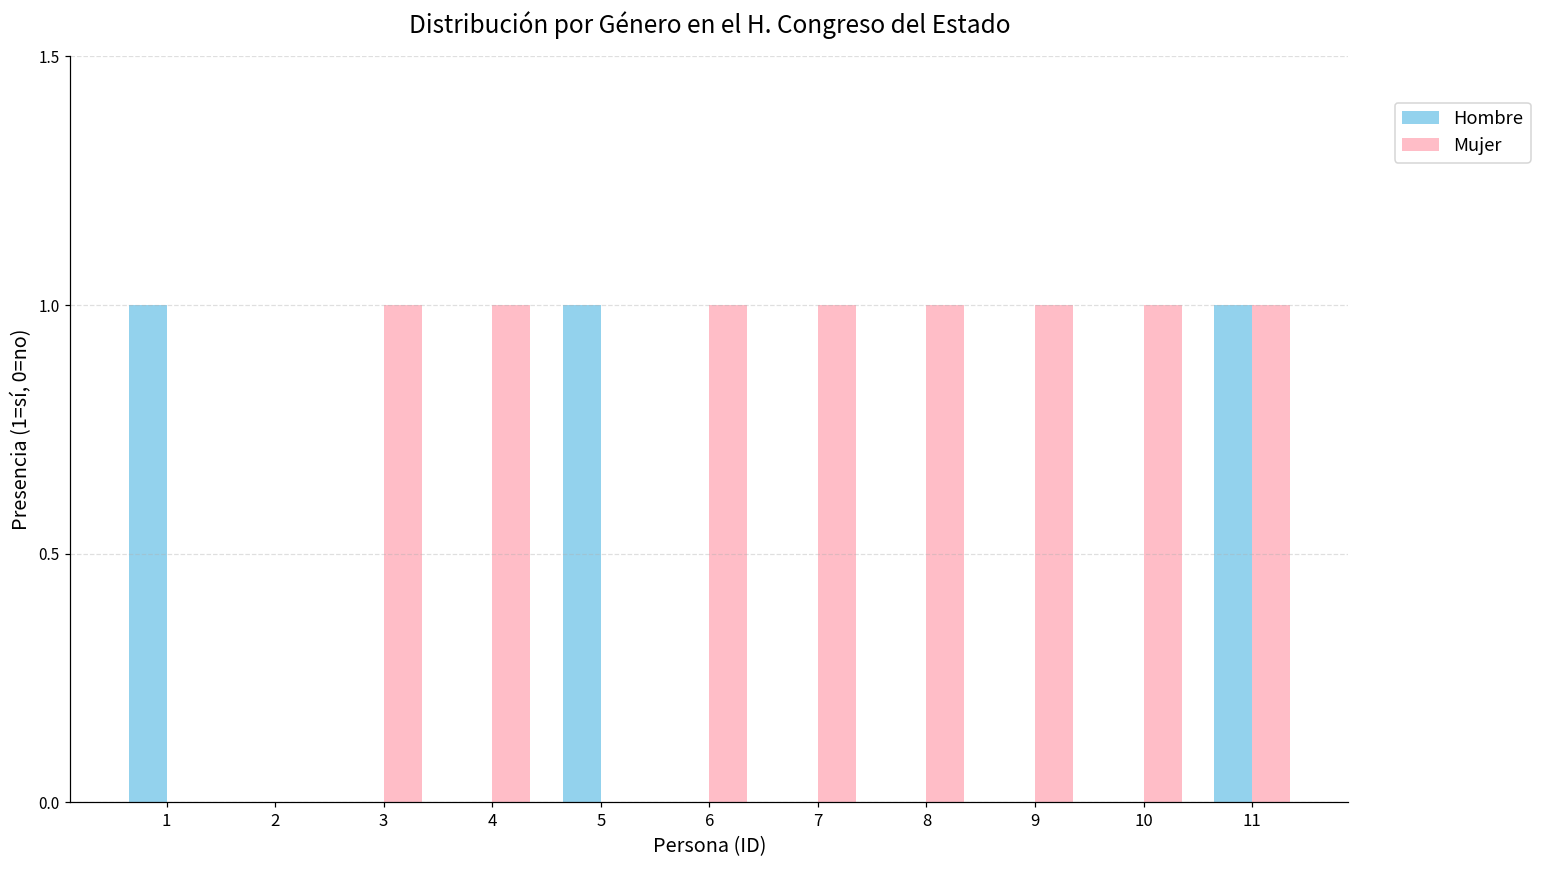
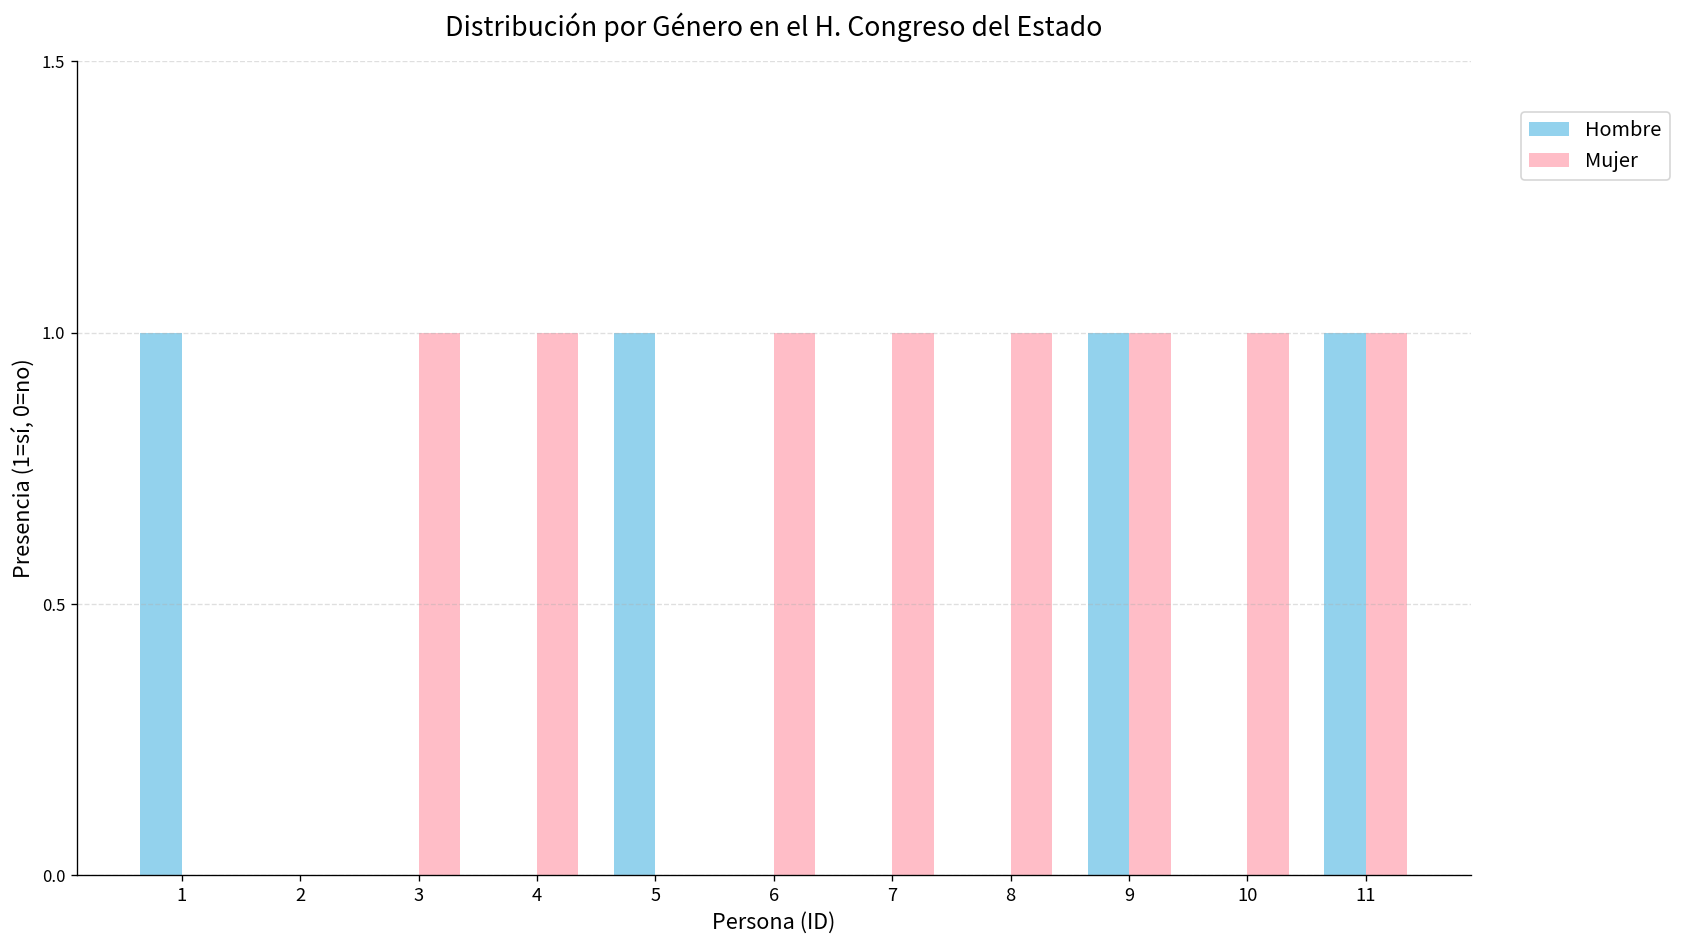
Hombre, 9: 0 -> 1
